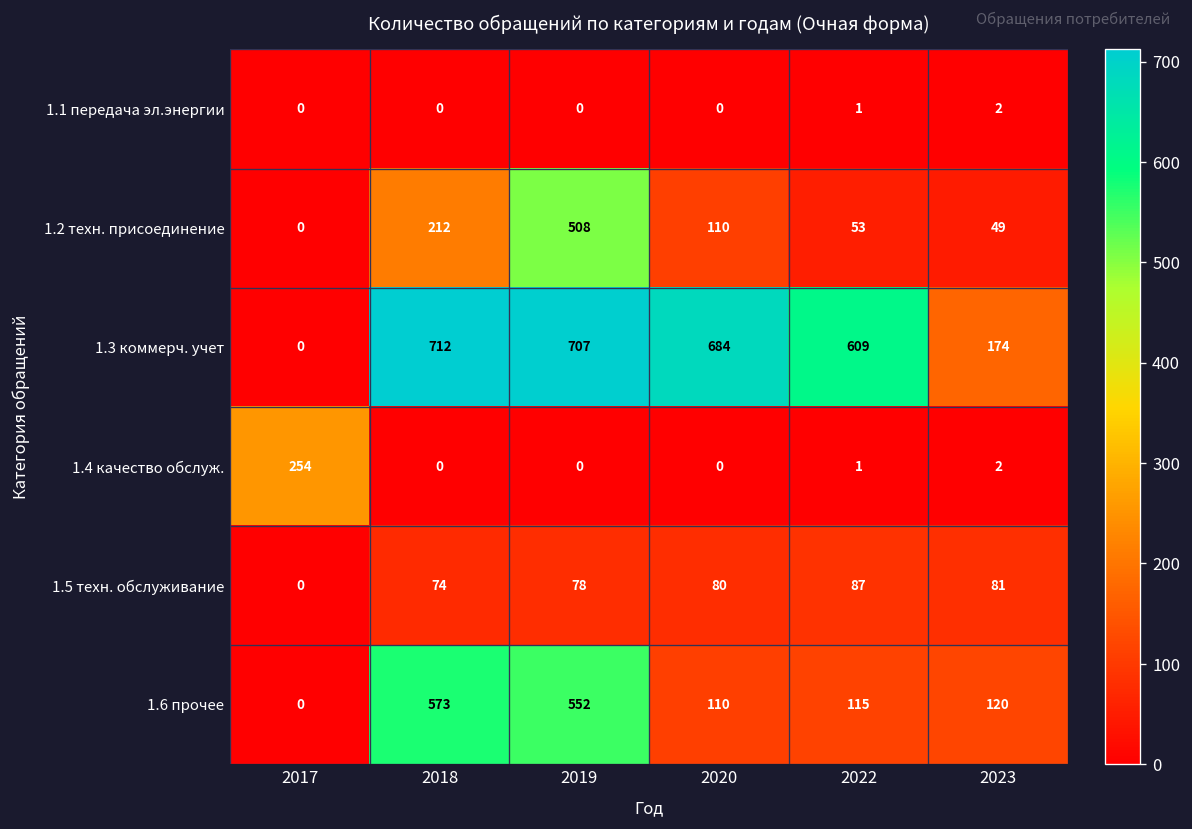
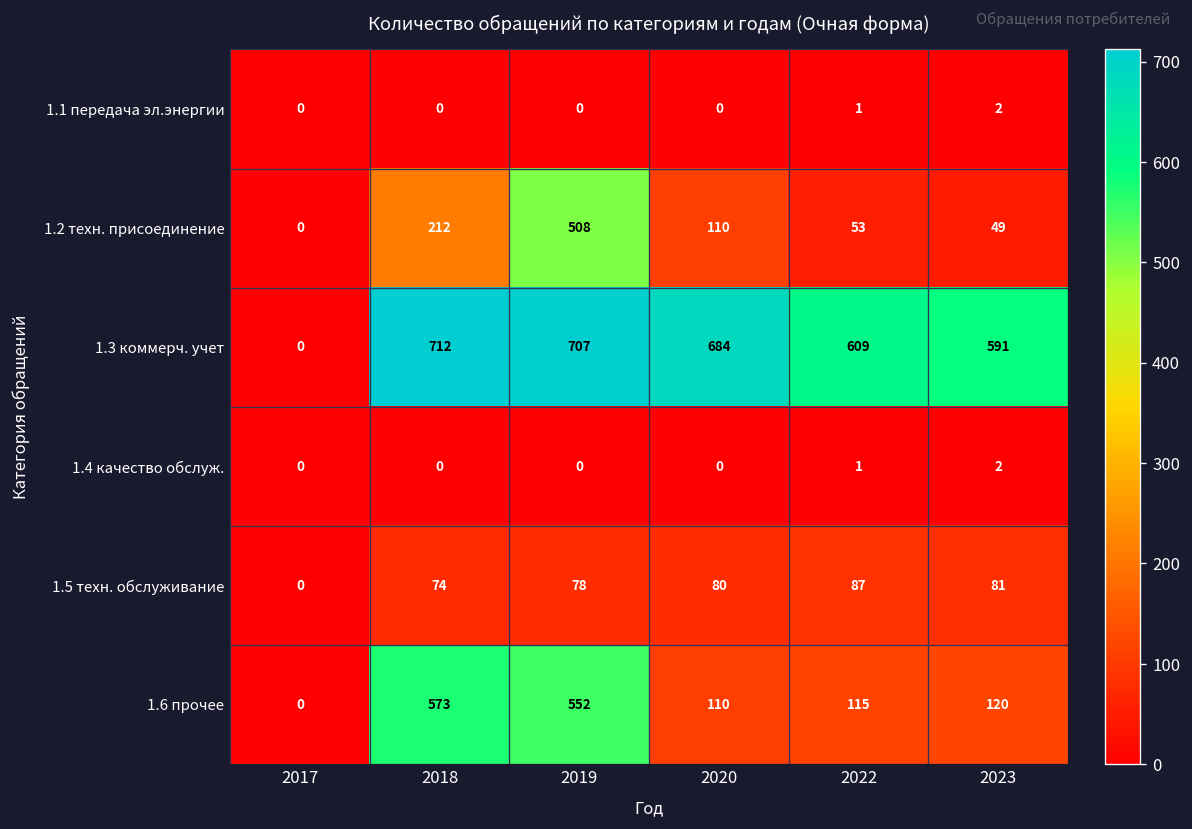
1.3 коммерч. учет, 2023: 174 -> 591
1.4 качество обслуж., 2017: 254 -> 0
